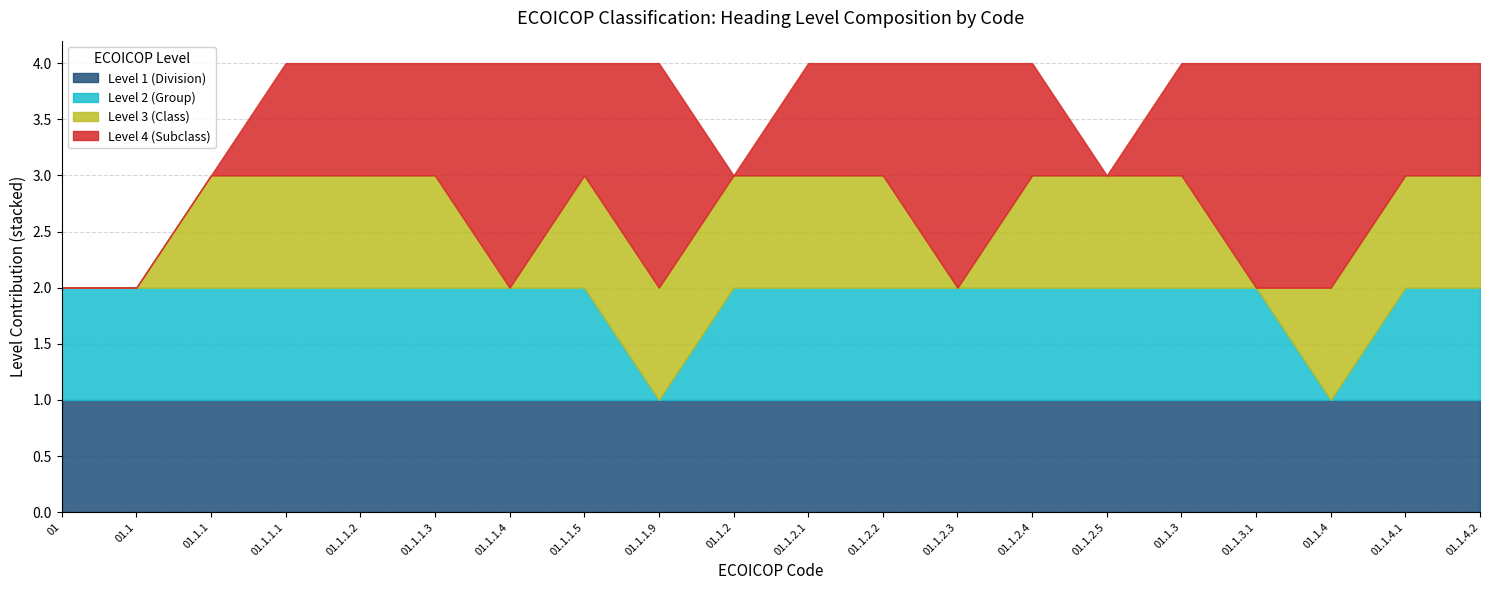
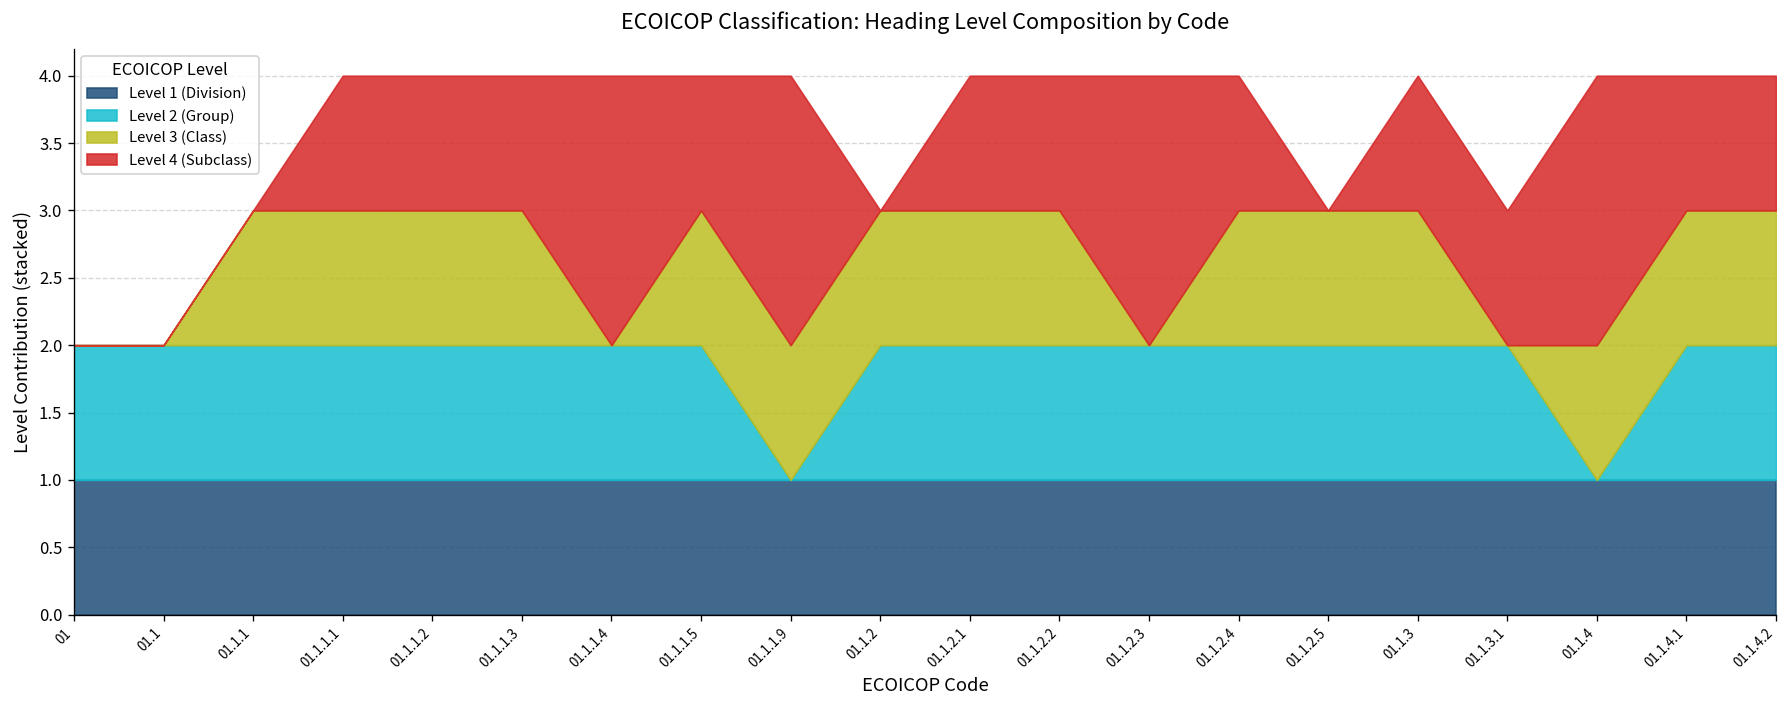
Level 4 (Subclass), 01.1.3.1: 2 -> 1
